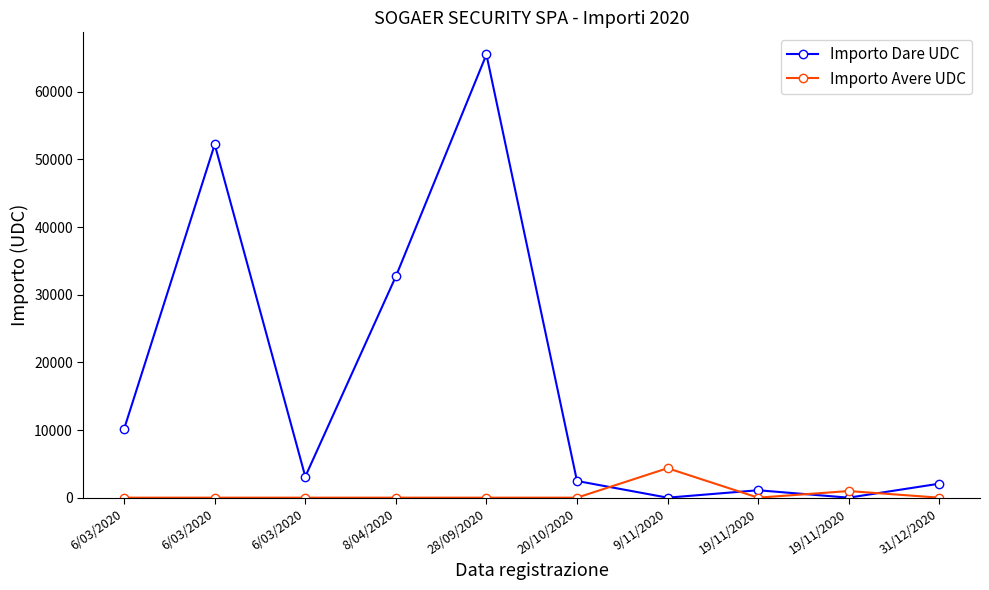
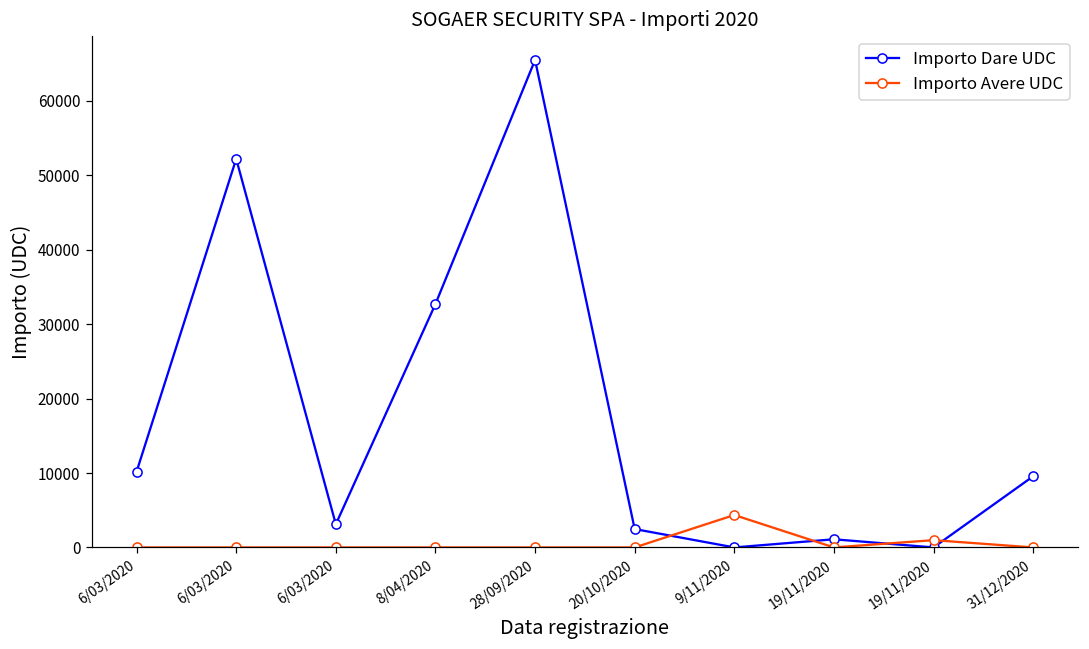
Importo Dare UDC, 31/12/2020: 2000 -> 10000
